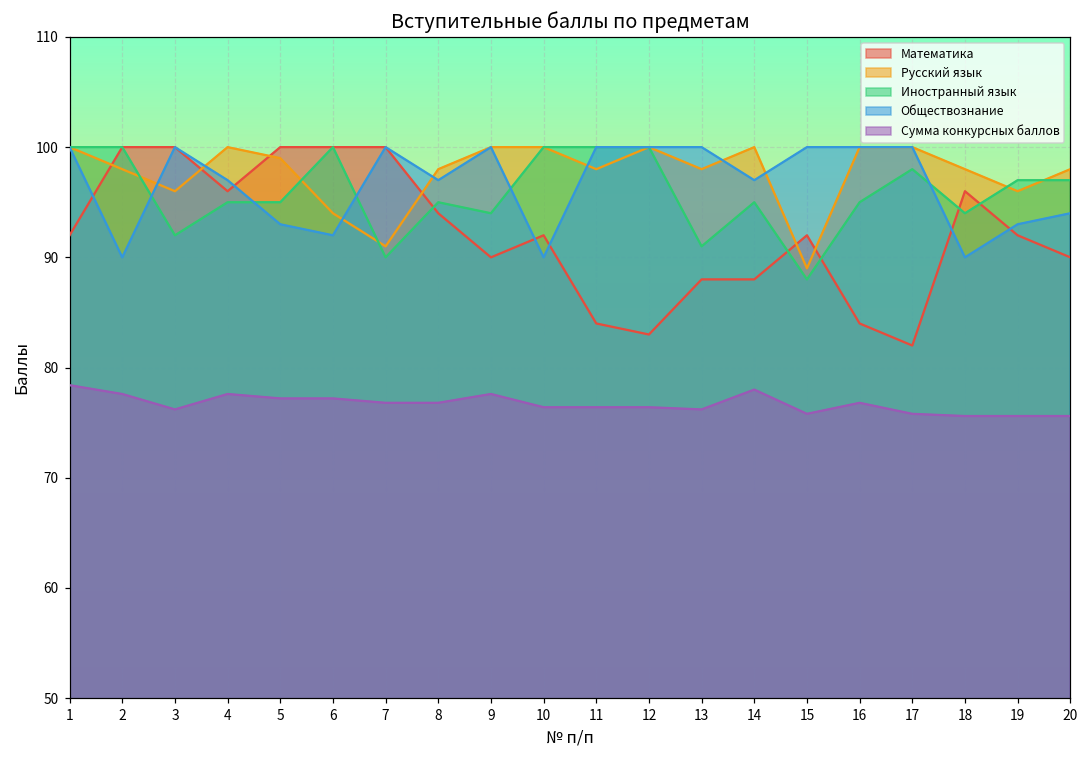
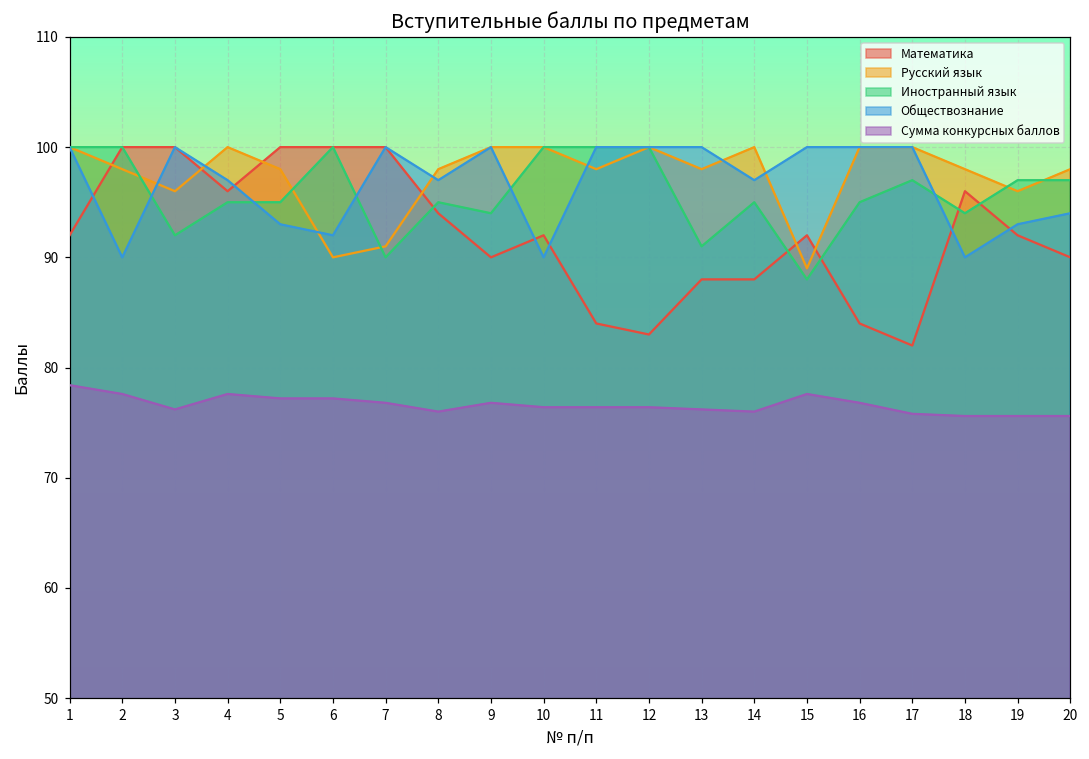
Русский язык, 5: 99 -> 98
Русский язык, 6: 94 -> 90
Сумма конкурсных баллов, 8: 76.8 -> 76.0
Сумма конкурсных баллов, 9: 77.6 -> 76.8
Сумма конкурсных баллов, 14: 78.0 -> 76.0
Сумма конкурсных баллов, 15: 75.8 -> 77.6
Иностранный язык, 17: 98 -> 97
